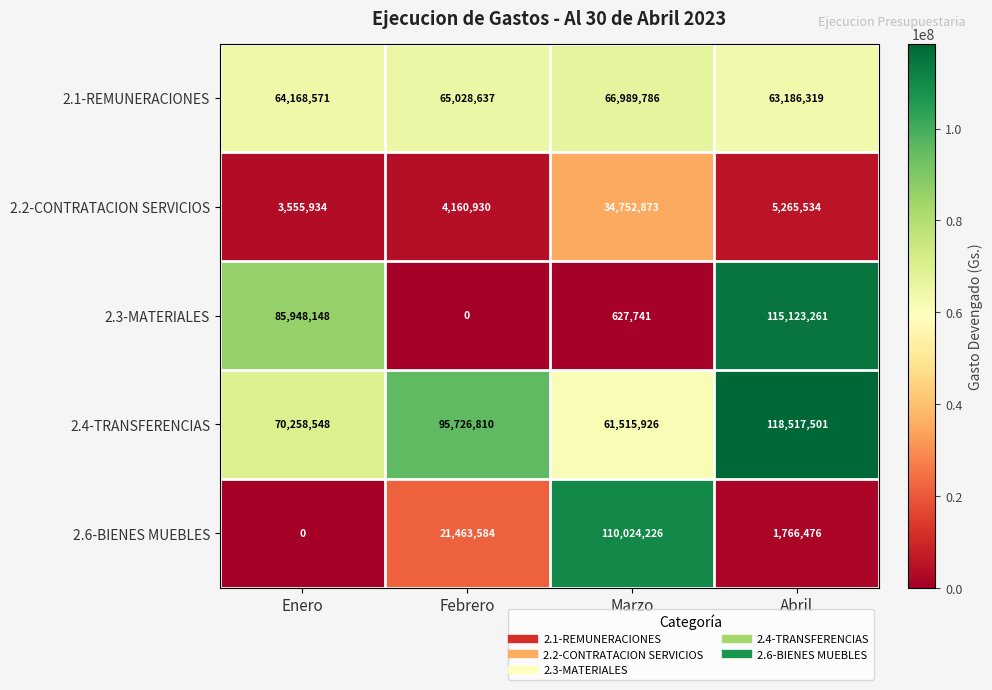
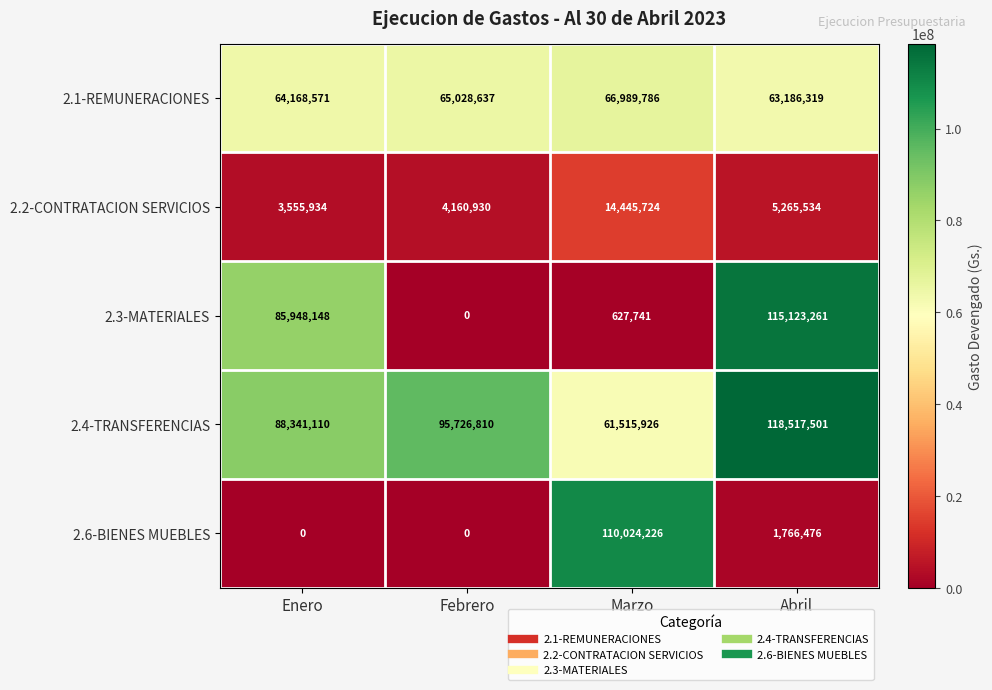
2.2-CONTRATACION SERVICIOS, Marzo: 34,752,873 -> 14,445,724
2.4-TRANSFERENCIAS, Enero: 70,258,548 -> 88,341,110
2.6-BIENES MUEBLES, Febrero: 21,463,584 -> 0
